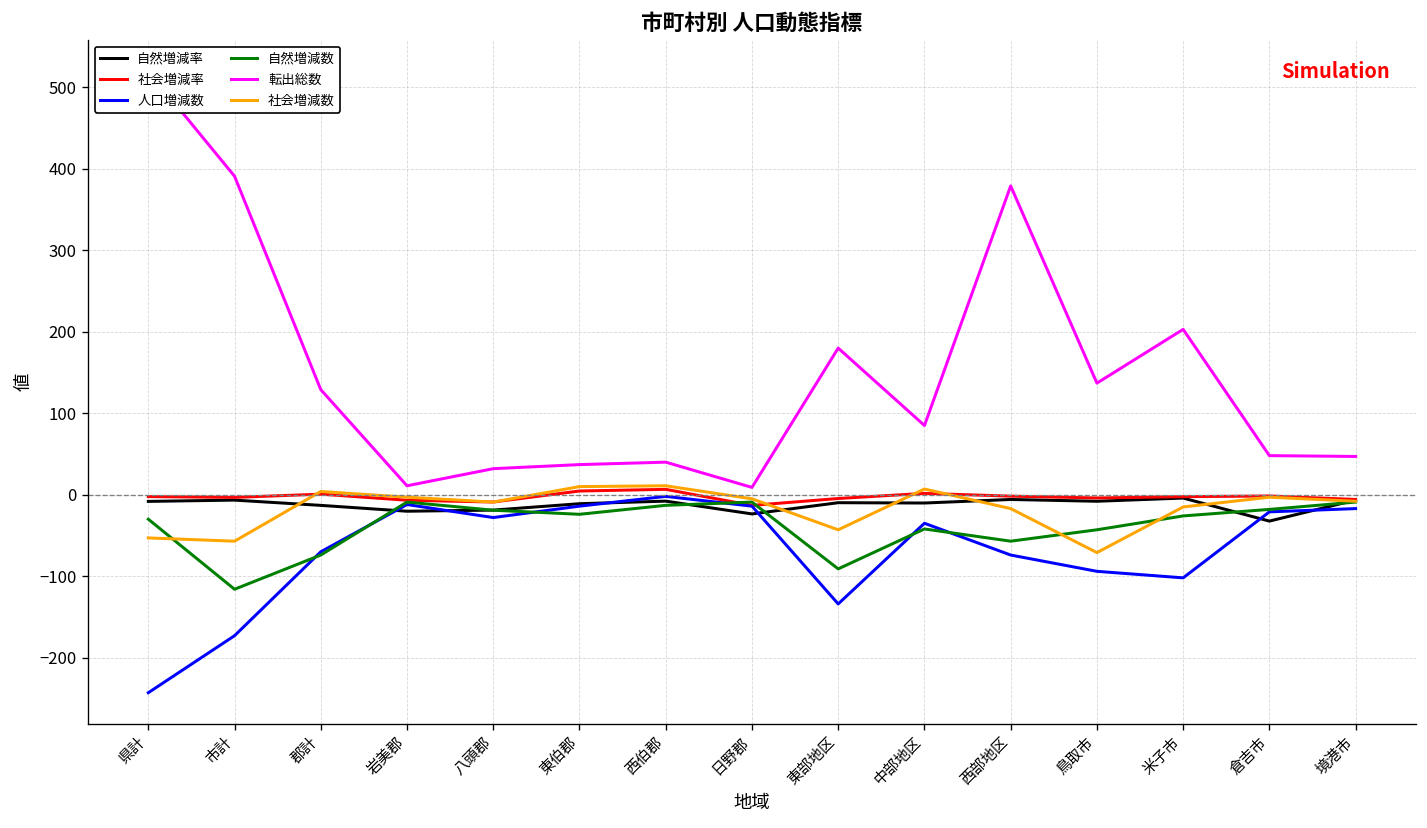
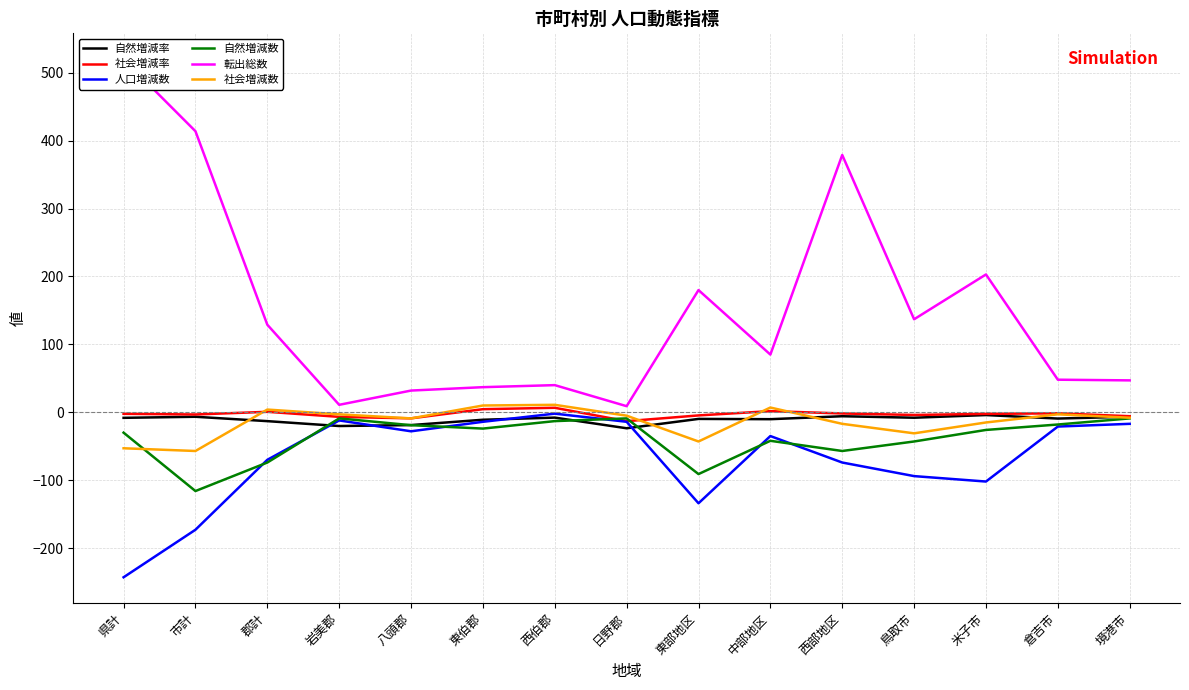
転出総数, 市計: 390 -> 410
社会増減数, 鳥取市: -70 -> -30
自然増減率, 倉吉市: -30 -> -10
